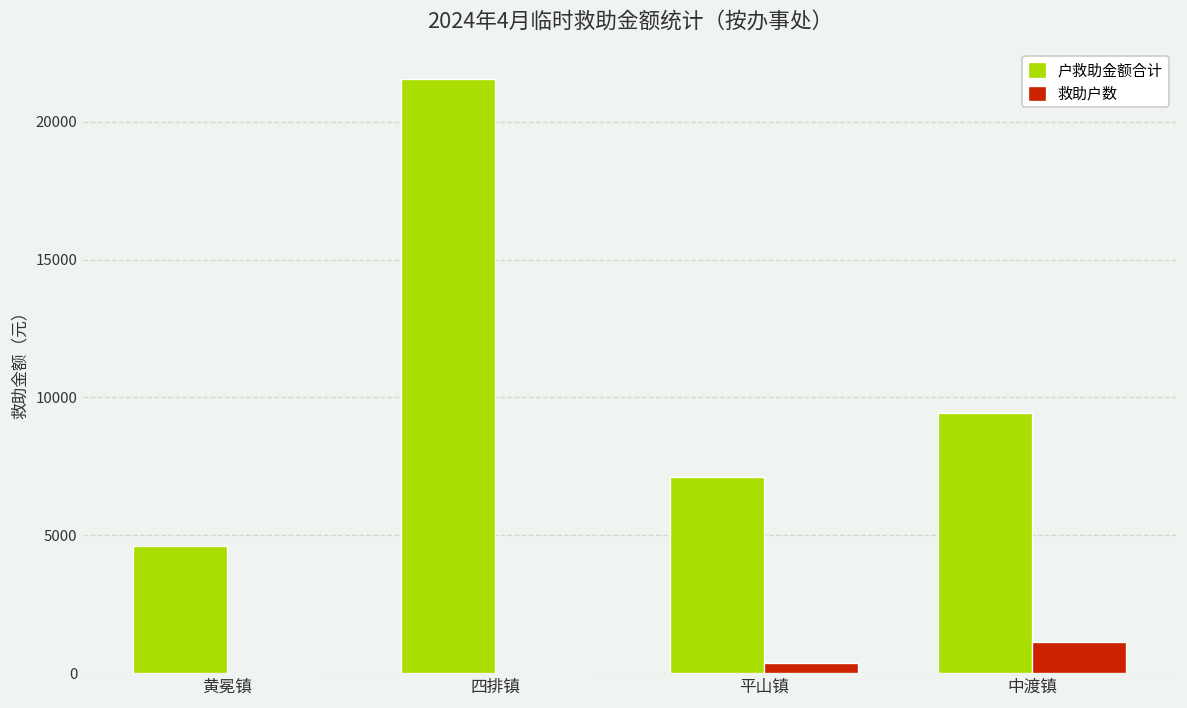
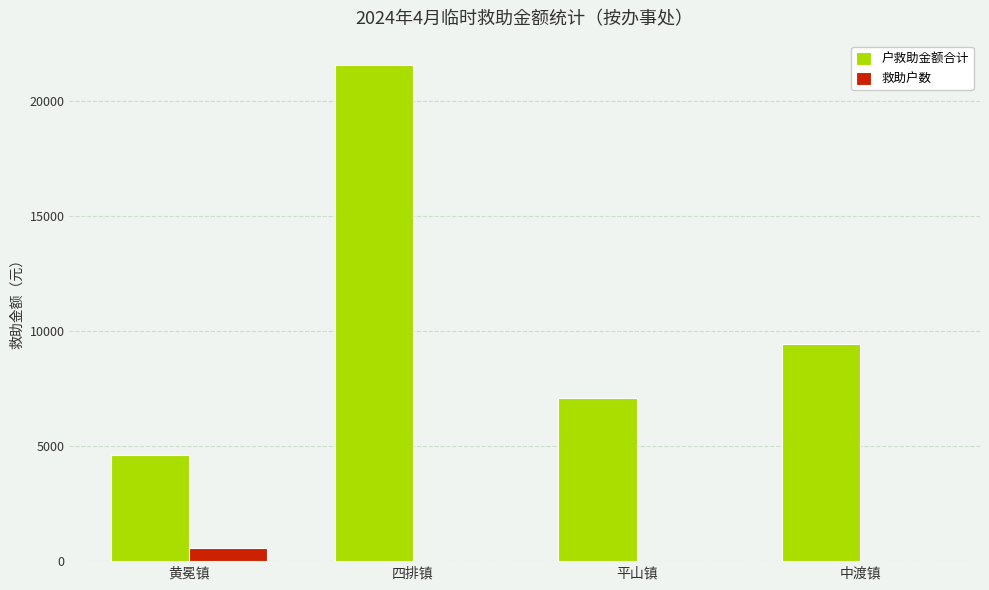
救助户数, 黄冕镇: 0 -> 600
救助户数, 平山镇: 400 -> 0
救助户数, 中渡镇: 1200 -> 0
